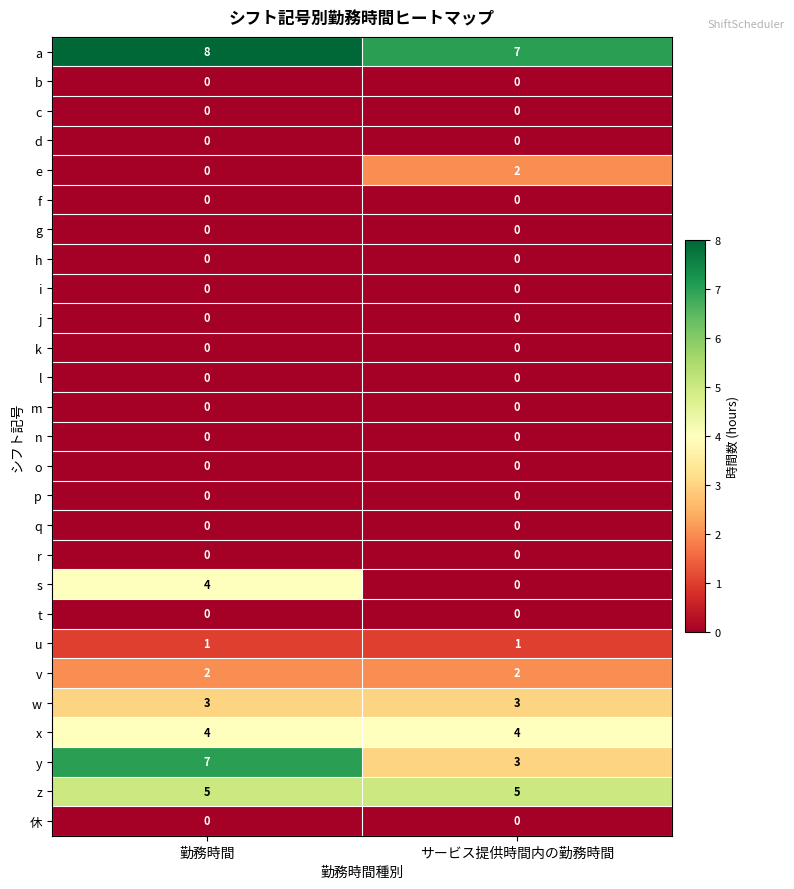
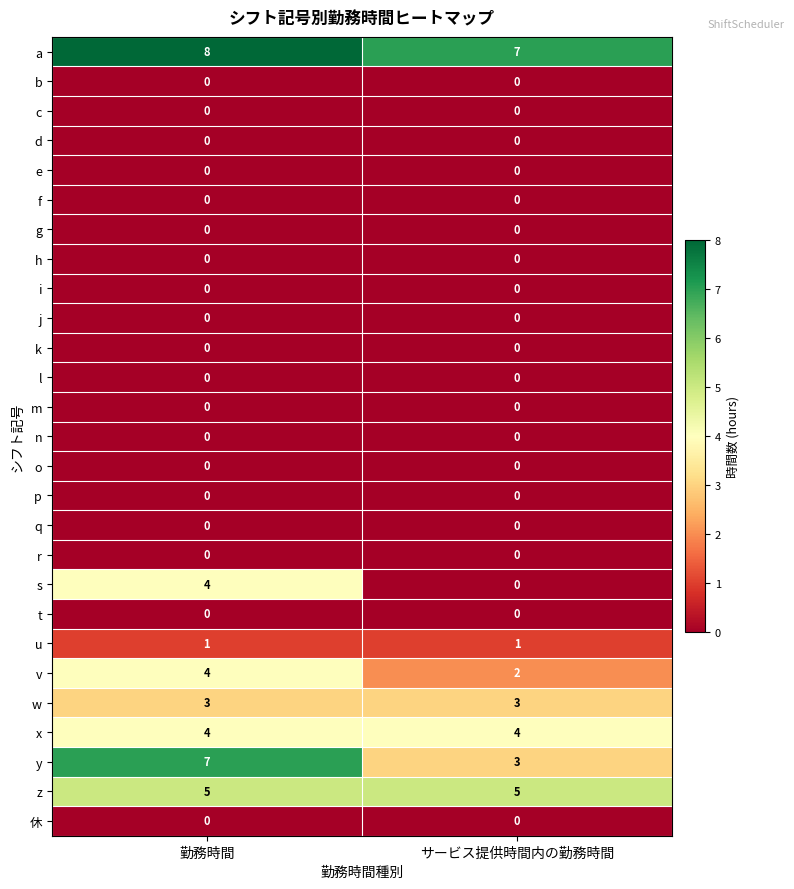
e, サービス提供時間内の勤務時間: 2 -> 0
v, 勤務時間: 2 -> 4
